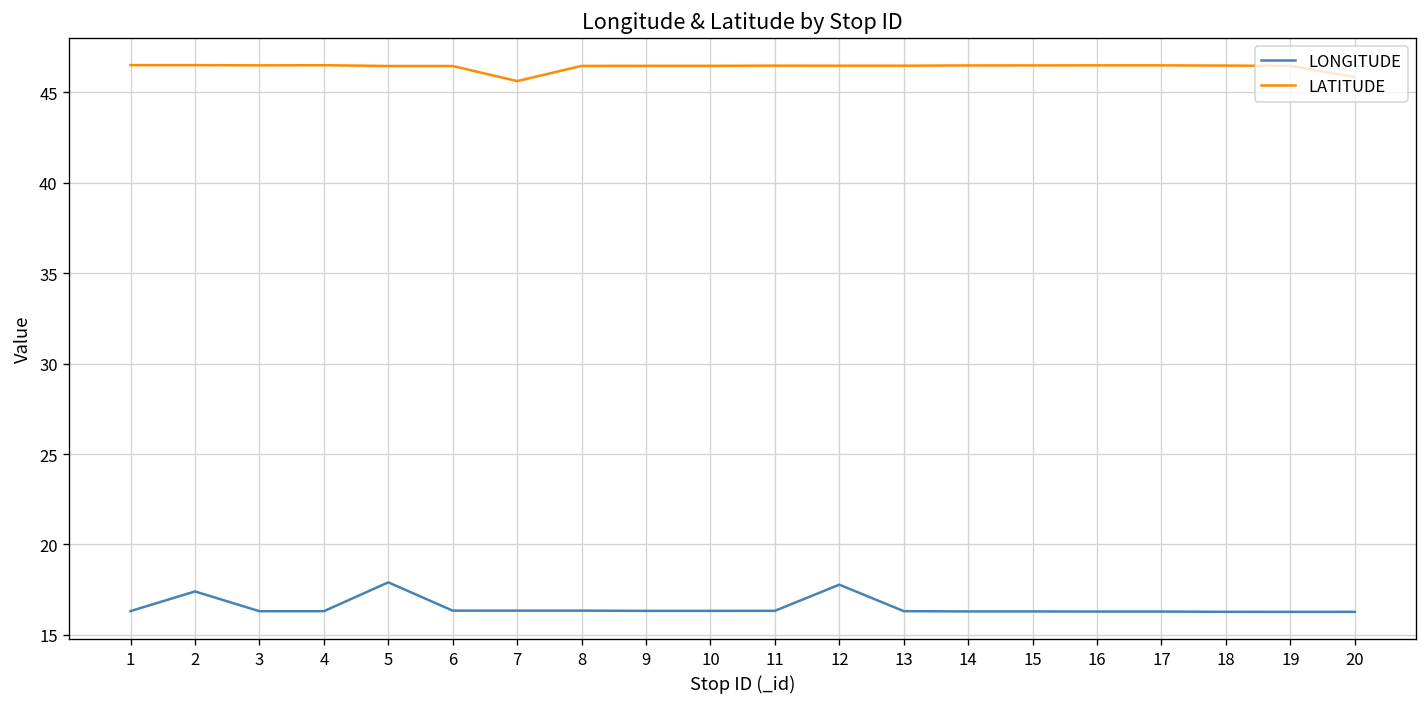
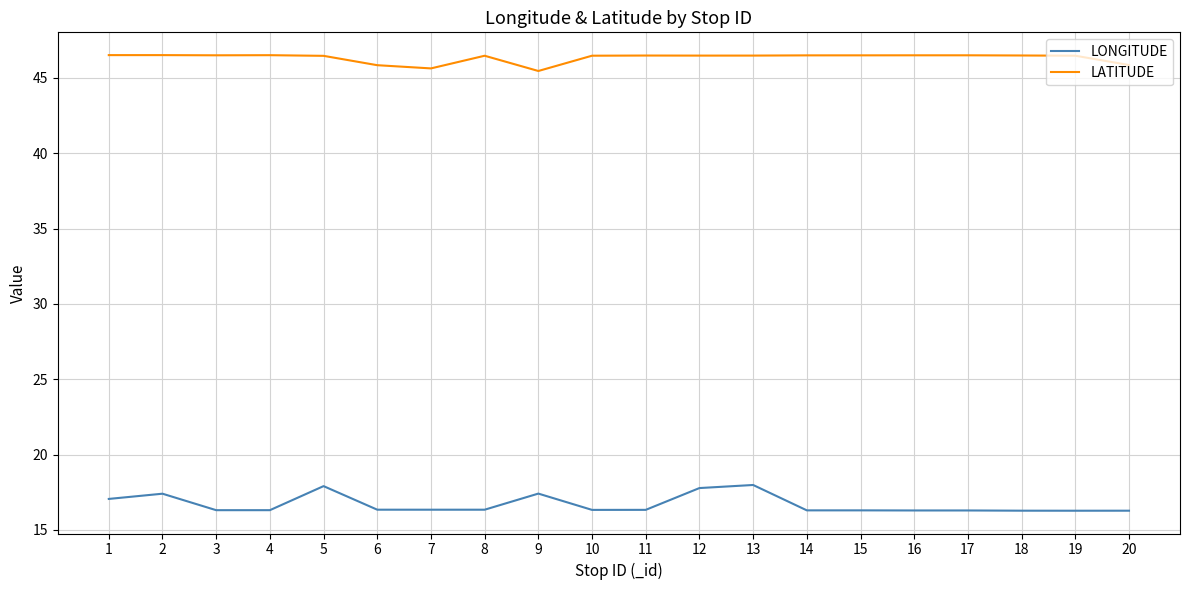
LONGITUDE, 1: 16.3 -> 17.1
LATITUDE, 6: 46.5 -> 45.8
LONGITUDE, 9: 16.3 -> 17.4
LATITUDE, 9: 46.5 -> 45.5
LONGITUDE, 13: 16.3 -> 18.0
